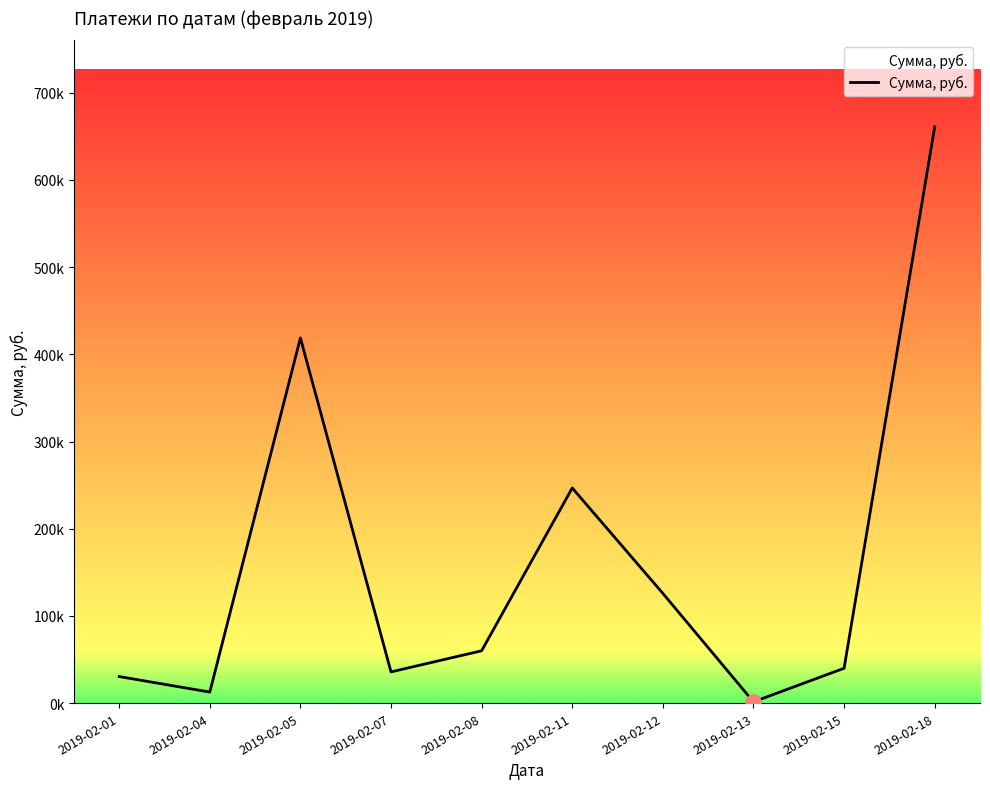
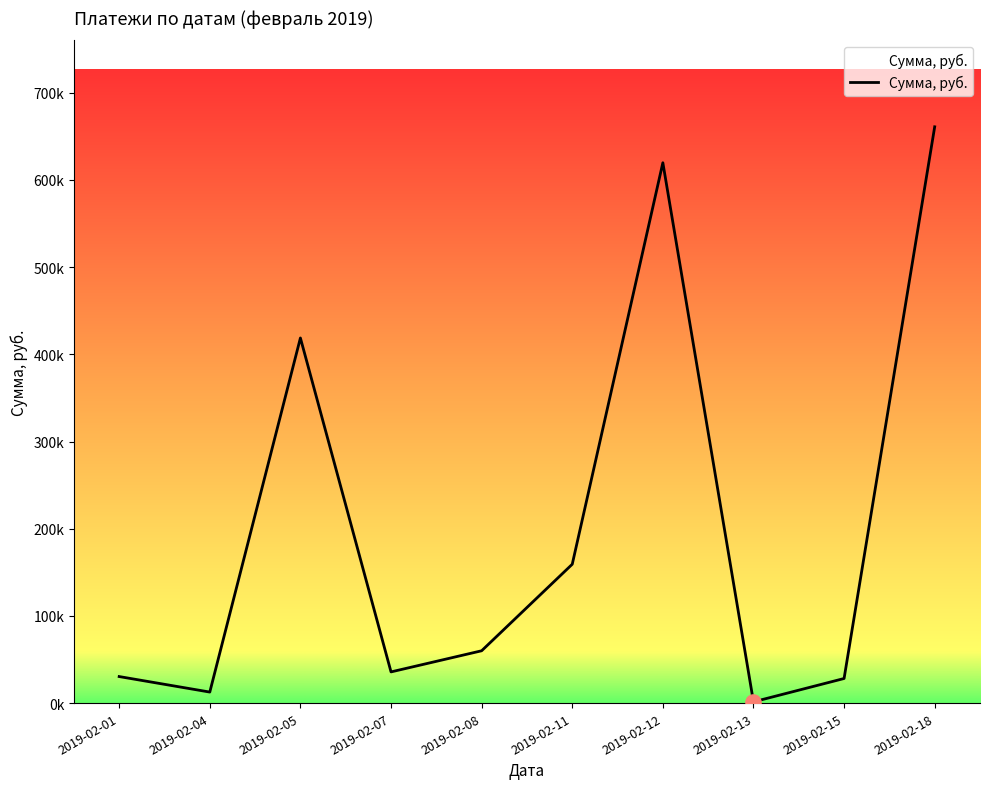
Сумма, руб., 2019-02-11: 250000 -> 160000
Сумма, руб., 2019-02-12: 130000 -> 620000
Сумма, руб., 2019-02-15: 40000 -> 30000
